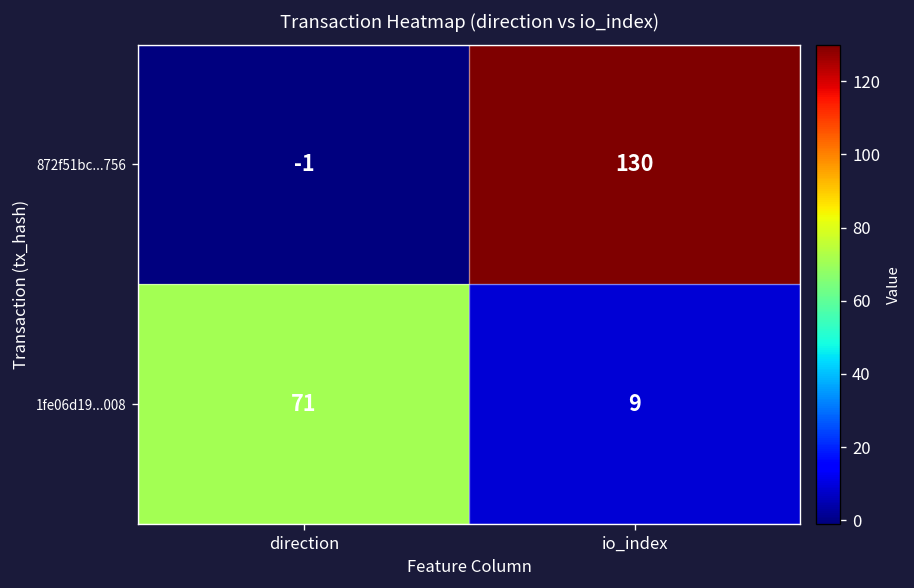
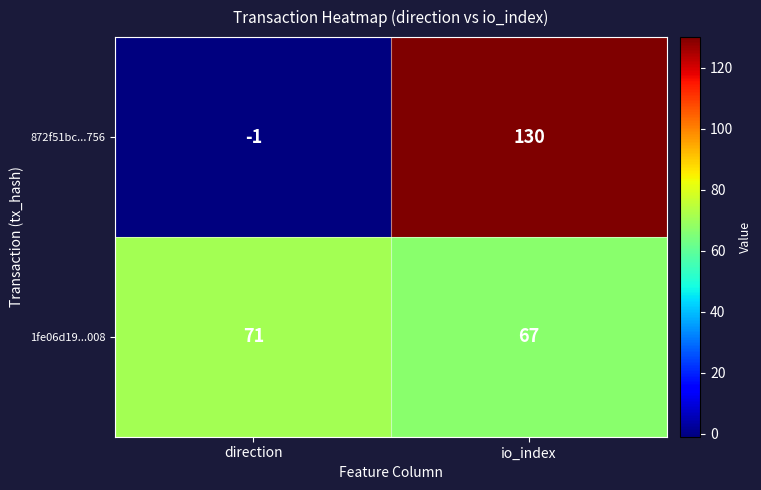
1fe06d19...008, io_index: 9 -> 67
